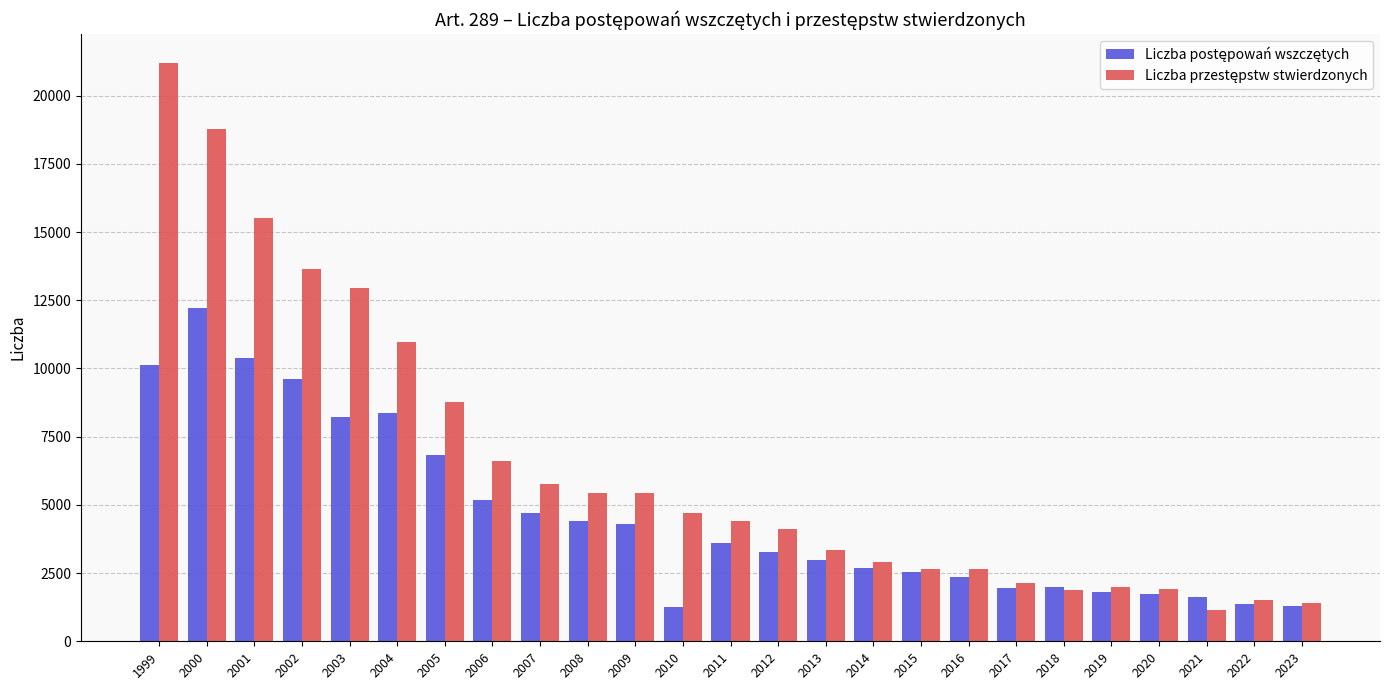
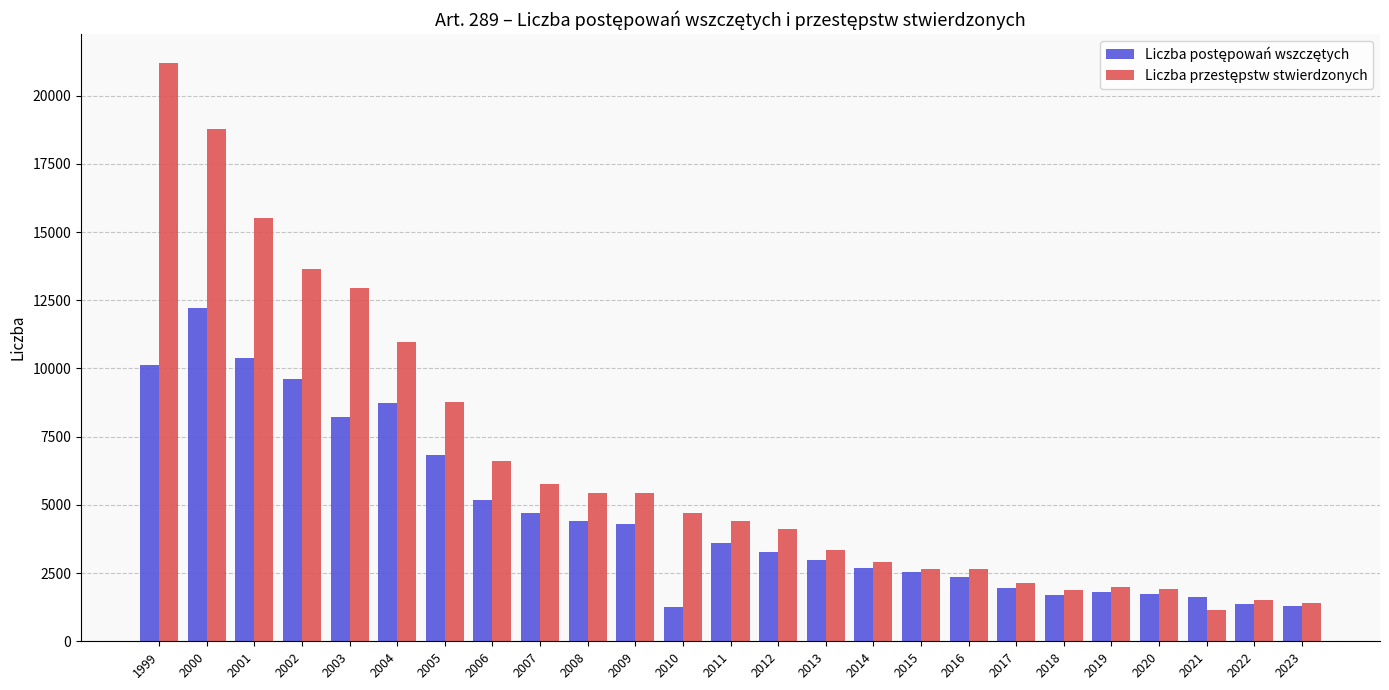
Liczba postępowań wszczętych, 2004: 8400 -> 8700
Liczba postępowań wszczętych, 2018: 2000 -> 1700
